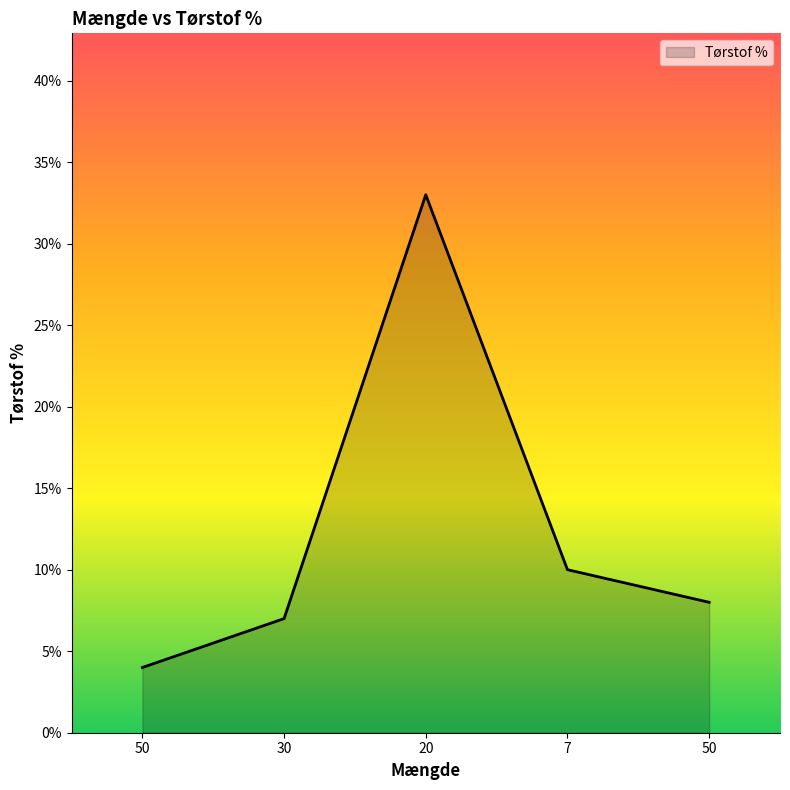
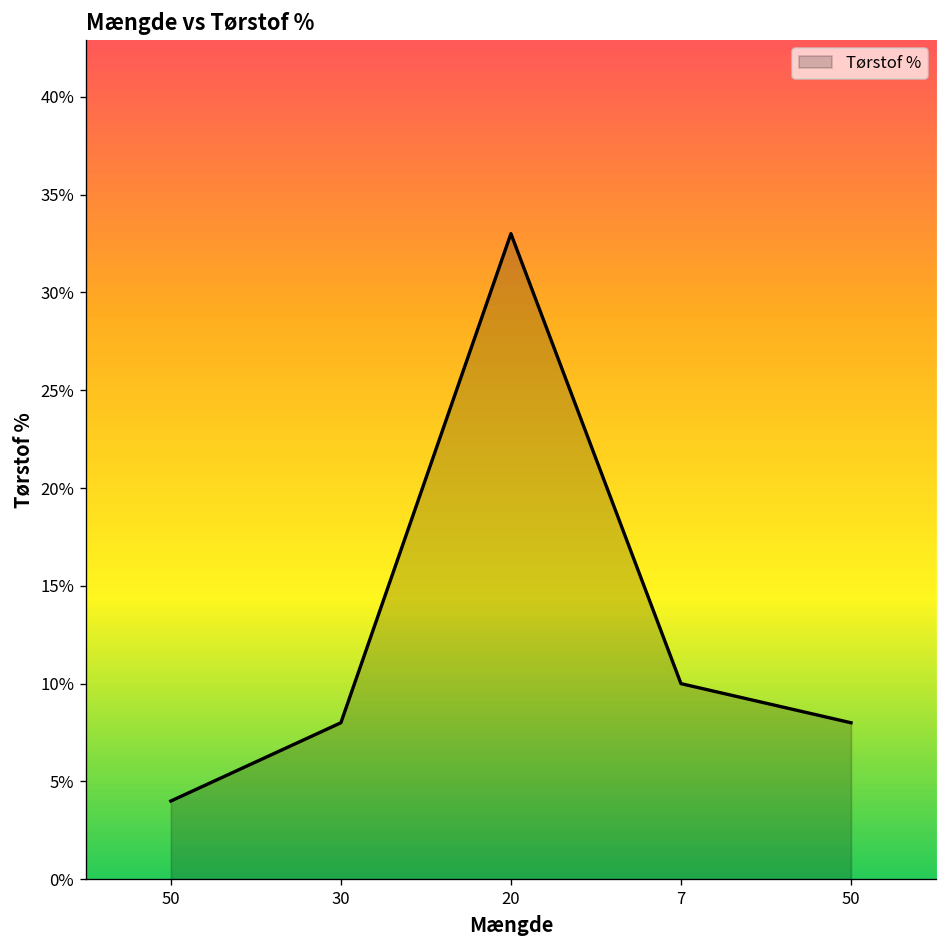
30: 7.0% -> 8.0%
